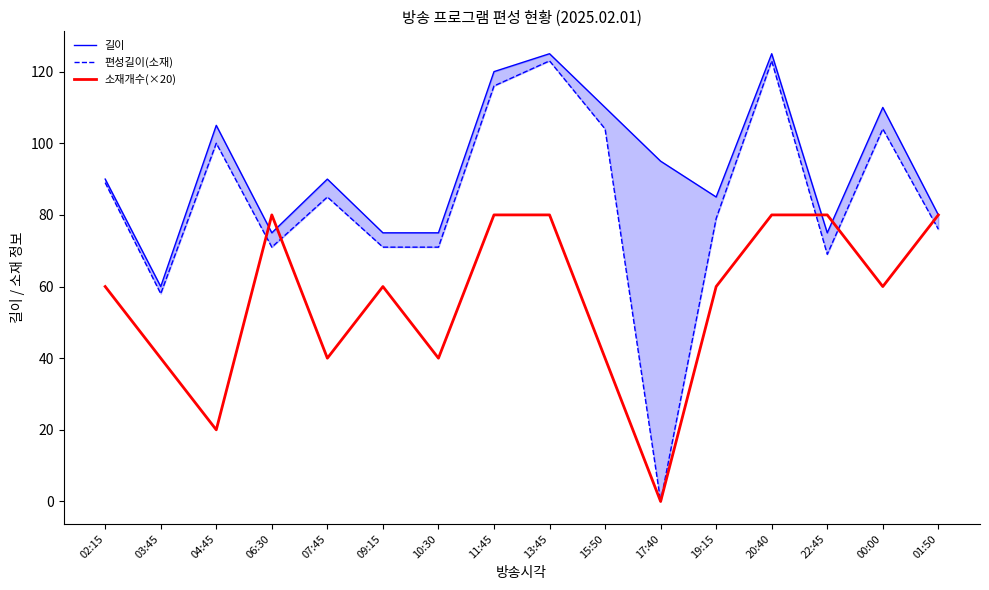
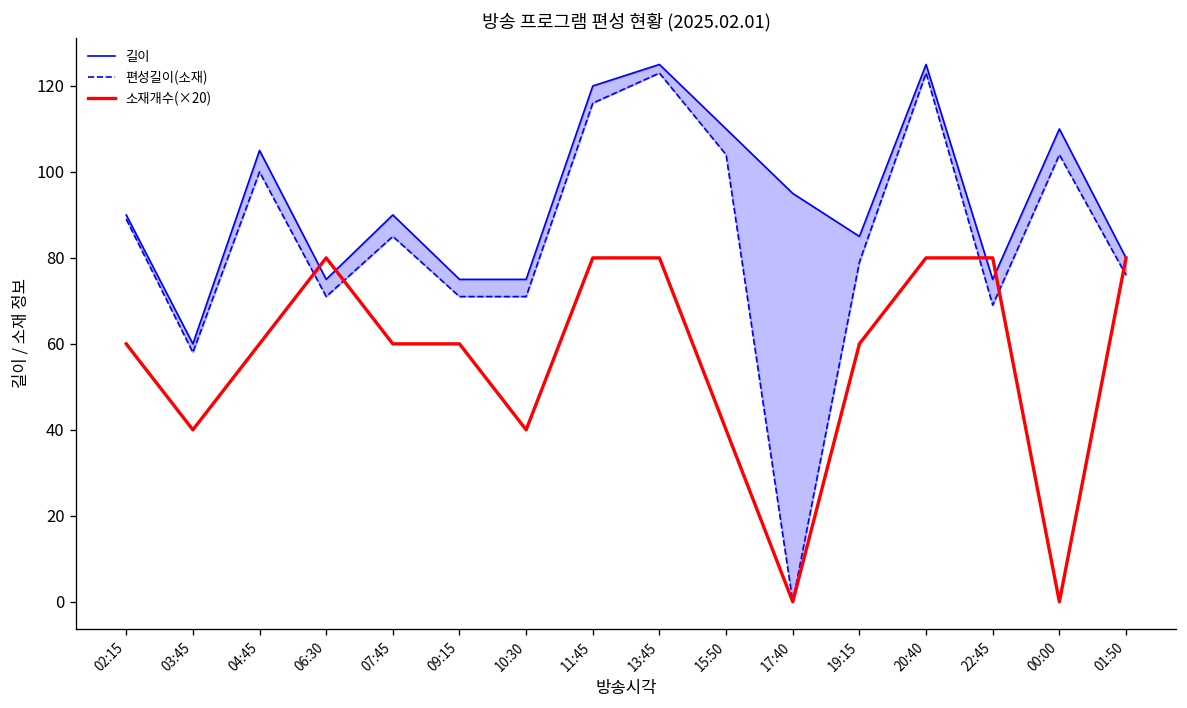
소재개수(×20), 04:45: 20 -> 60
소재개수(×20), 07:45: 40 -> 60
소재개수(×20), 00:00: 60 -> 0
